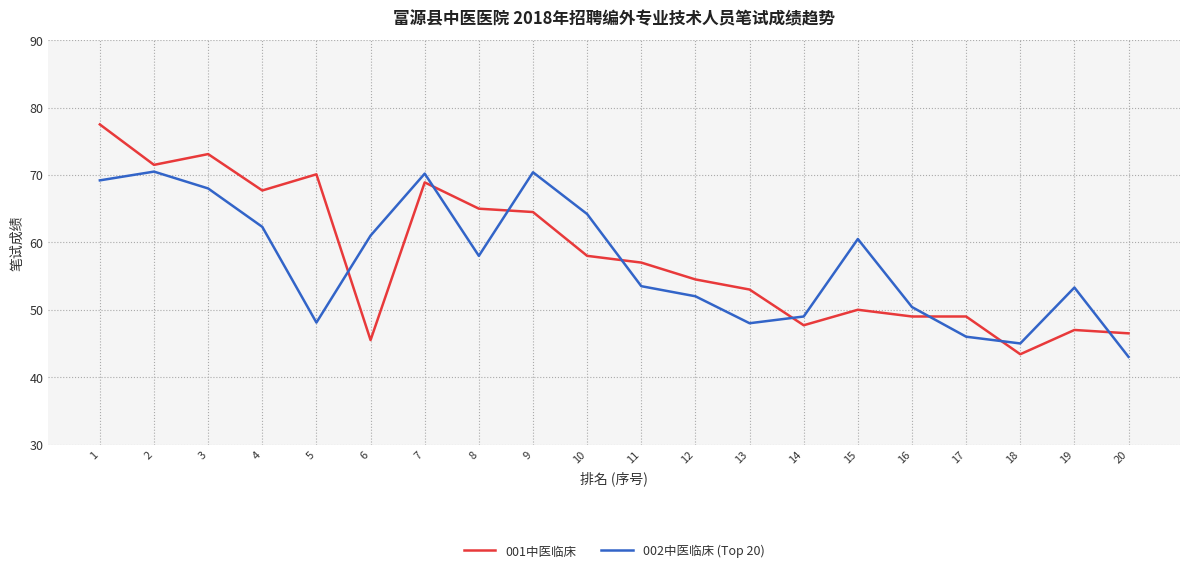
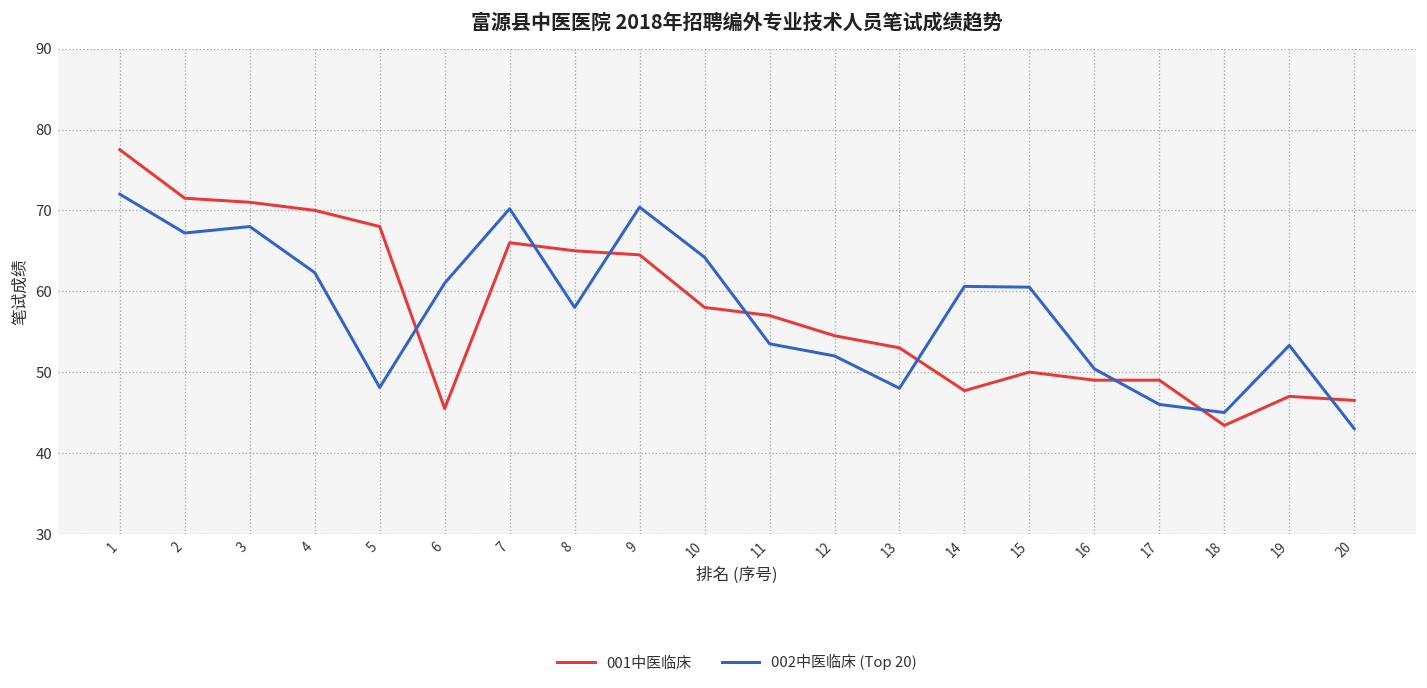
002中医临床 (Top 20), 1: 69 -> 72
002中医临床 (Top 20), 2: 71 -> 67
001中医临床, 3: 73 -> 71
001中医临床, 4: 68 -> 70
001中医临床, 5: 70 -> 68
001中医临床, 7: 69 -> 66
002中医临床 (Top 20), 14: 49 -> 61
